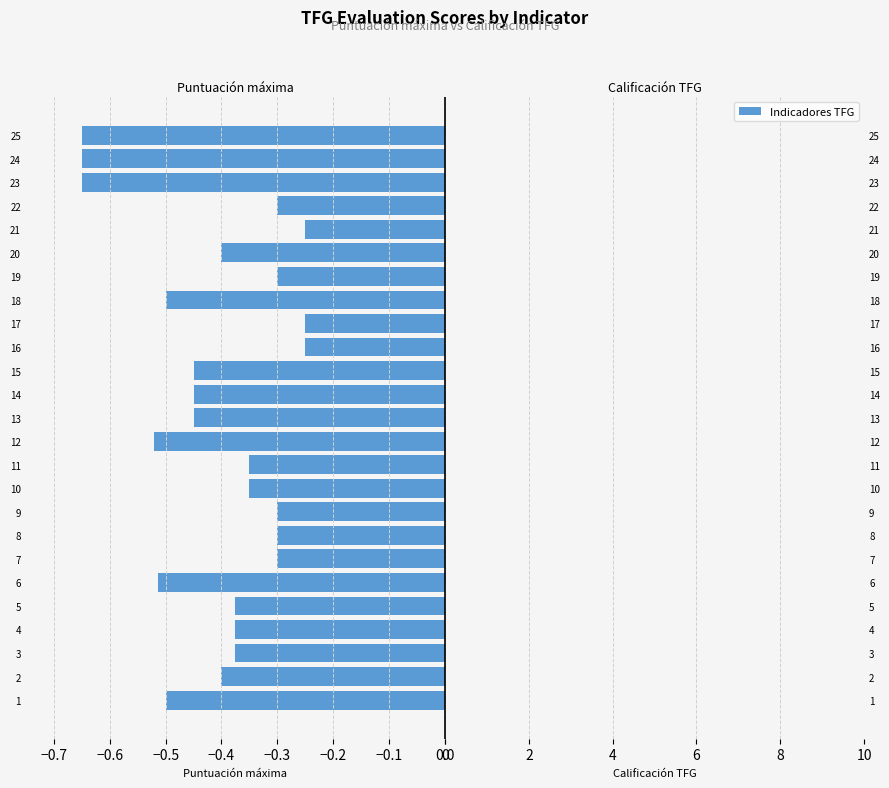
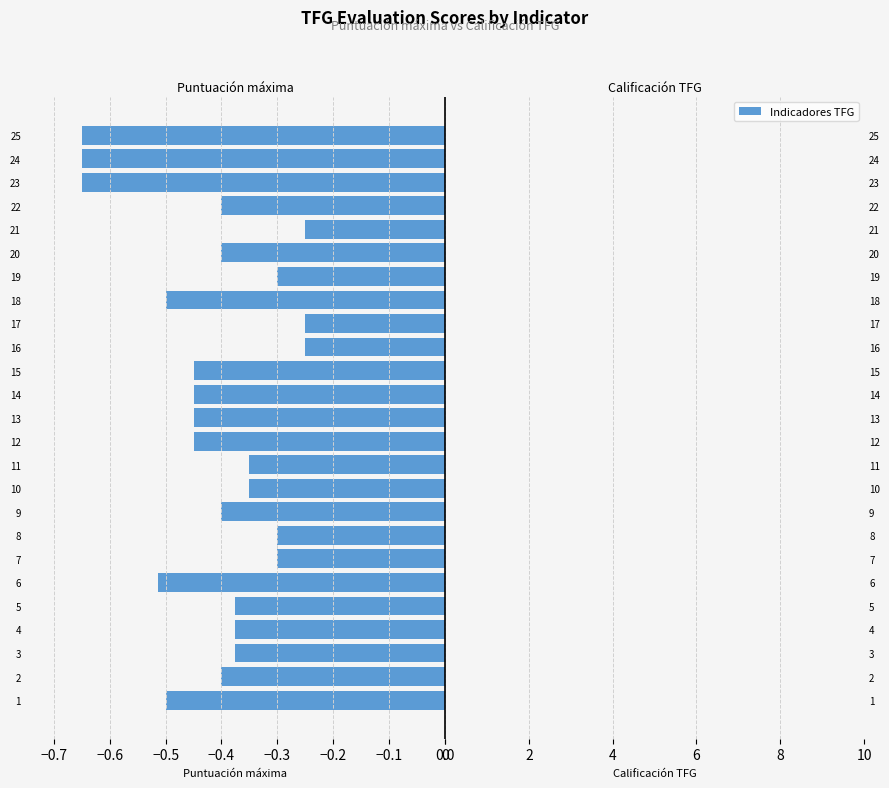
Puntuación máxima, 22: -0.30 -> -0.40
Puntuación máxima, 12: -0.52 -> -0.45
Puntuación máxima, 9: -0.30 -> -0.40
